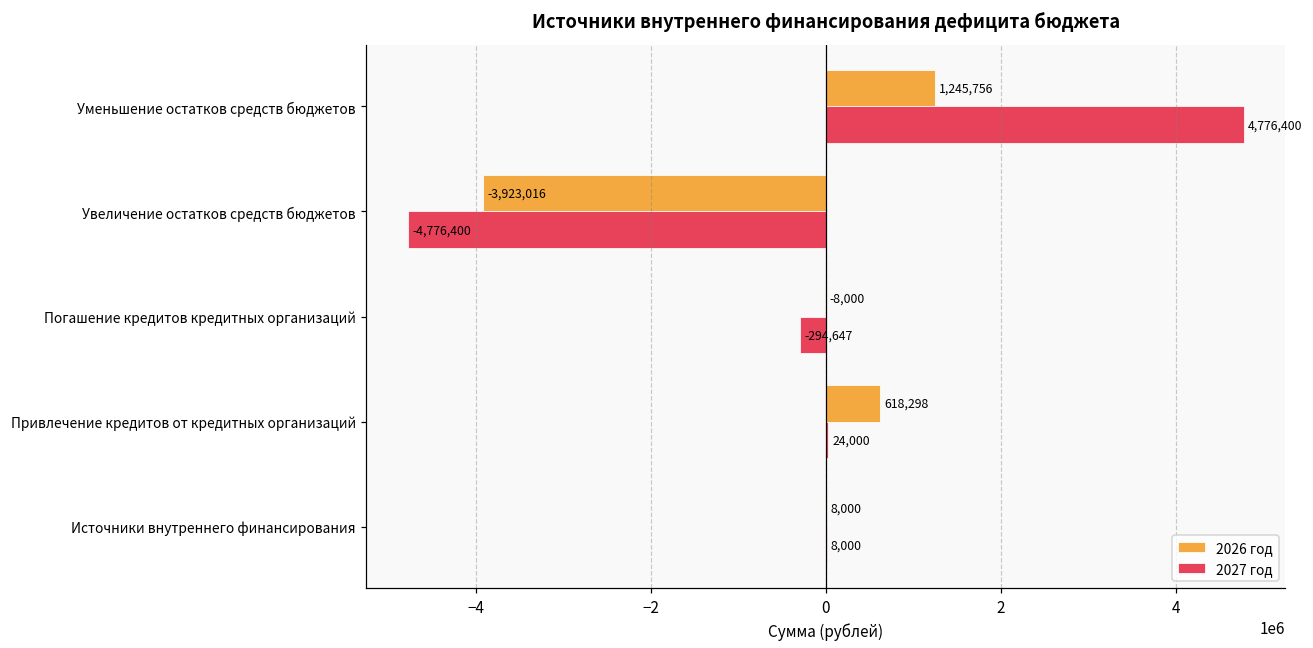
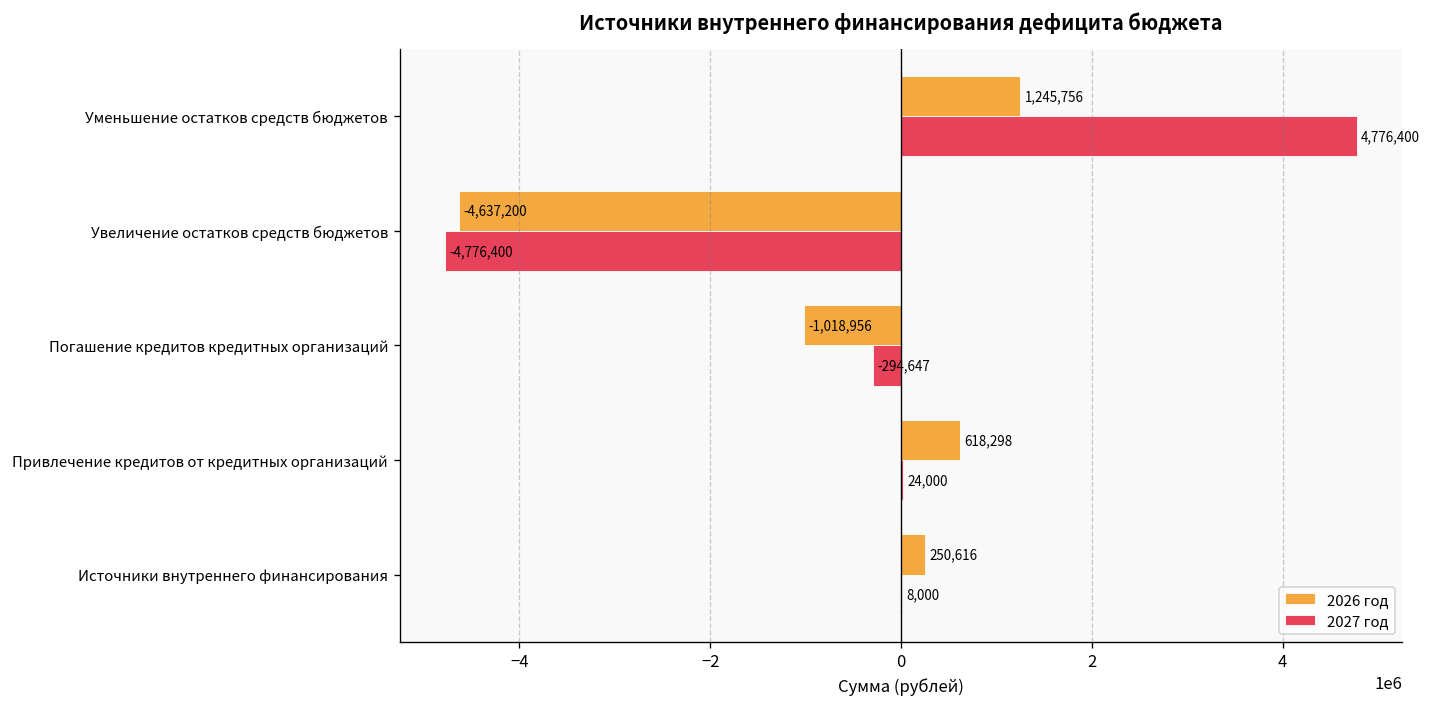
2026 год, Увеличение остатков средств бюджетов: -3,923,016 -> -4,637,200
2026 год, Погашение кредитов кредитных организаций: -8,000 -> -1,018,956
2026 год, Источники внутреннего финансирования: 8,000 -> 250,616
